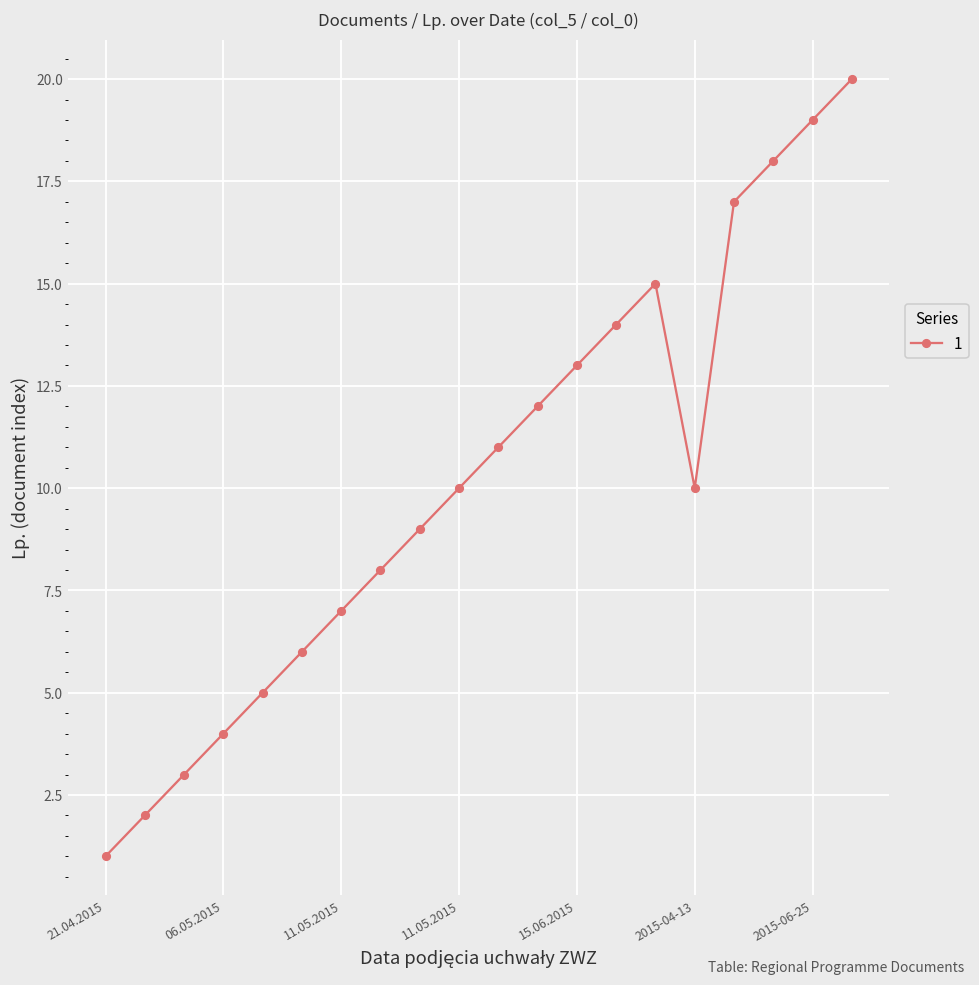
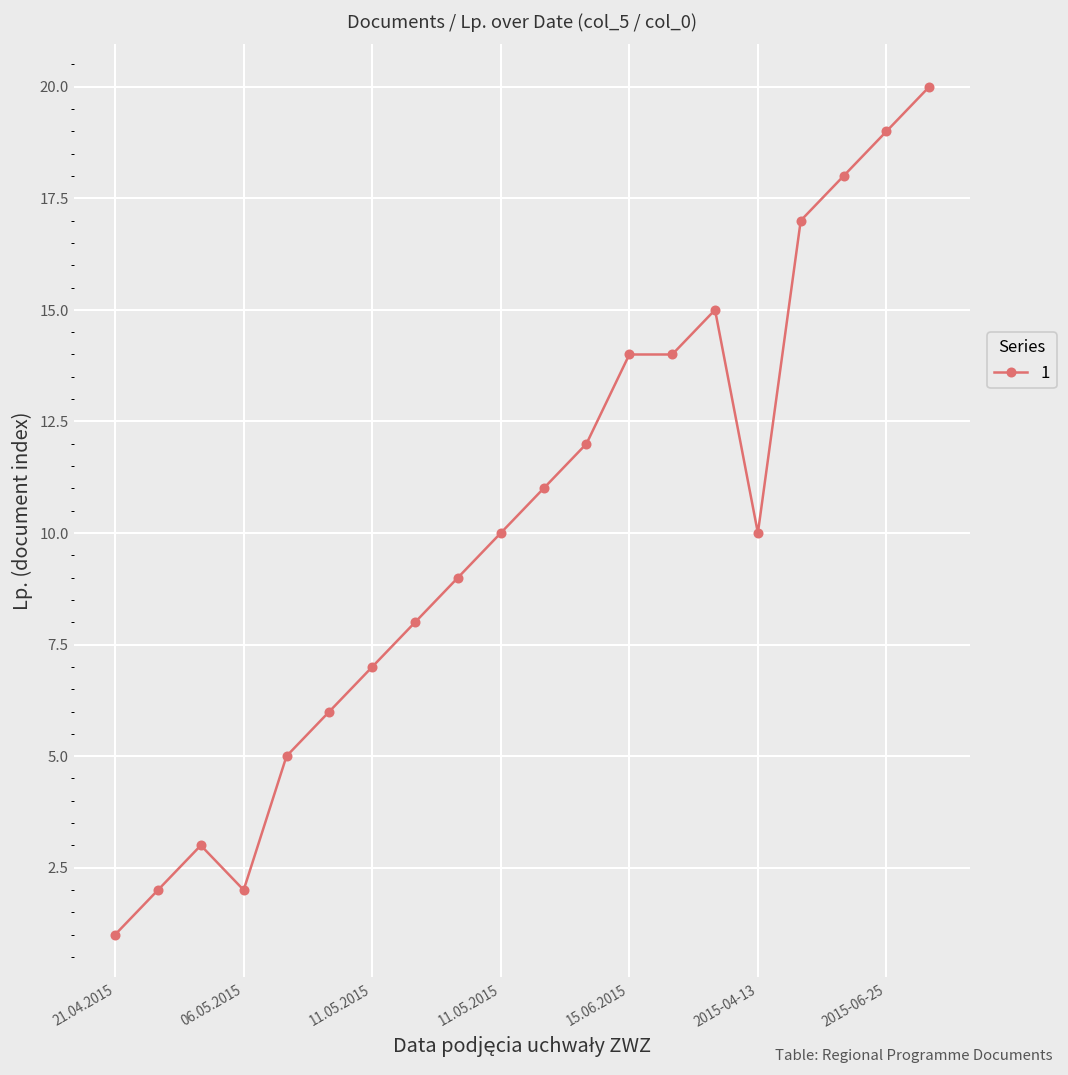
06.05.2015: 4 -> 2
15.06.2015: 13 -> 14
